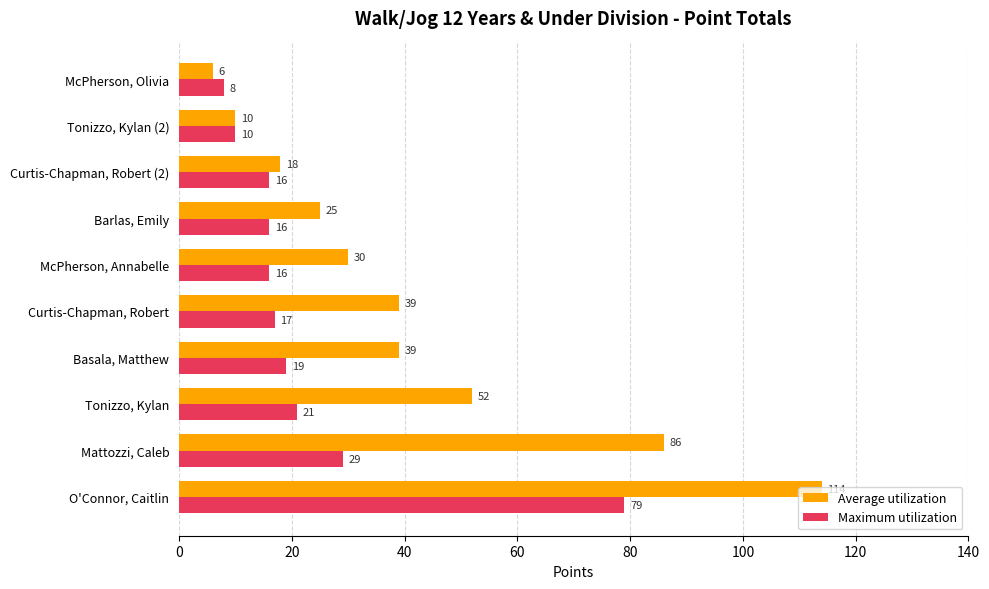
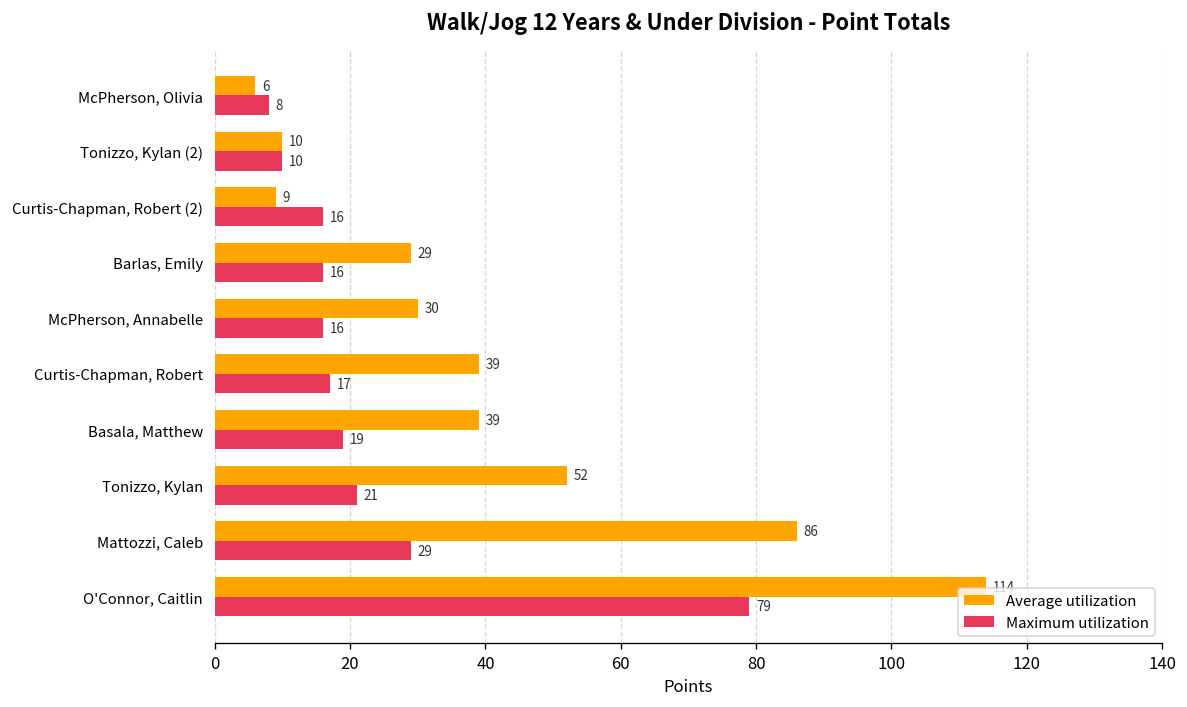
Average utilization, Curtis-Chapman, Robert (2): 18 -> 9
Average utilization, Barlas, Emily: 25 -> 29
